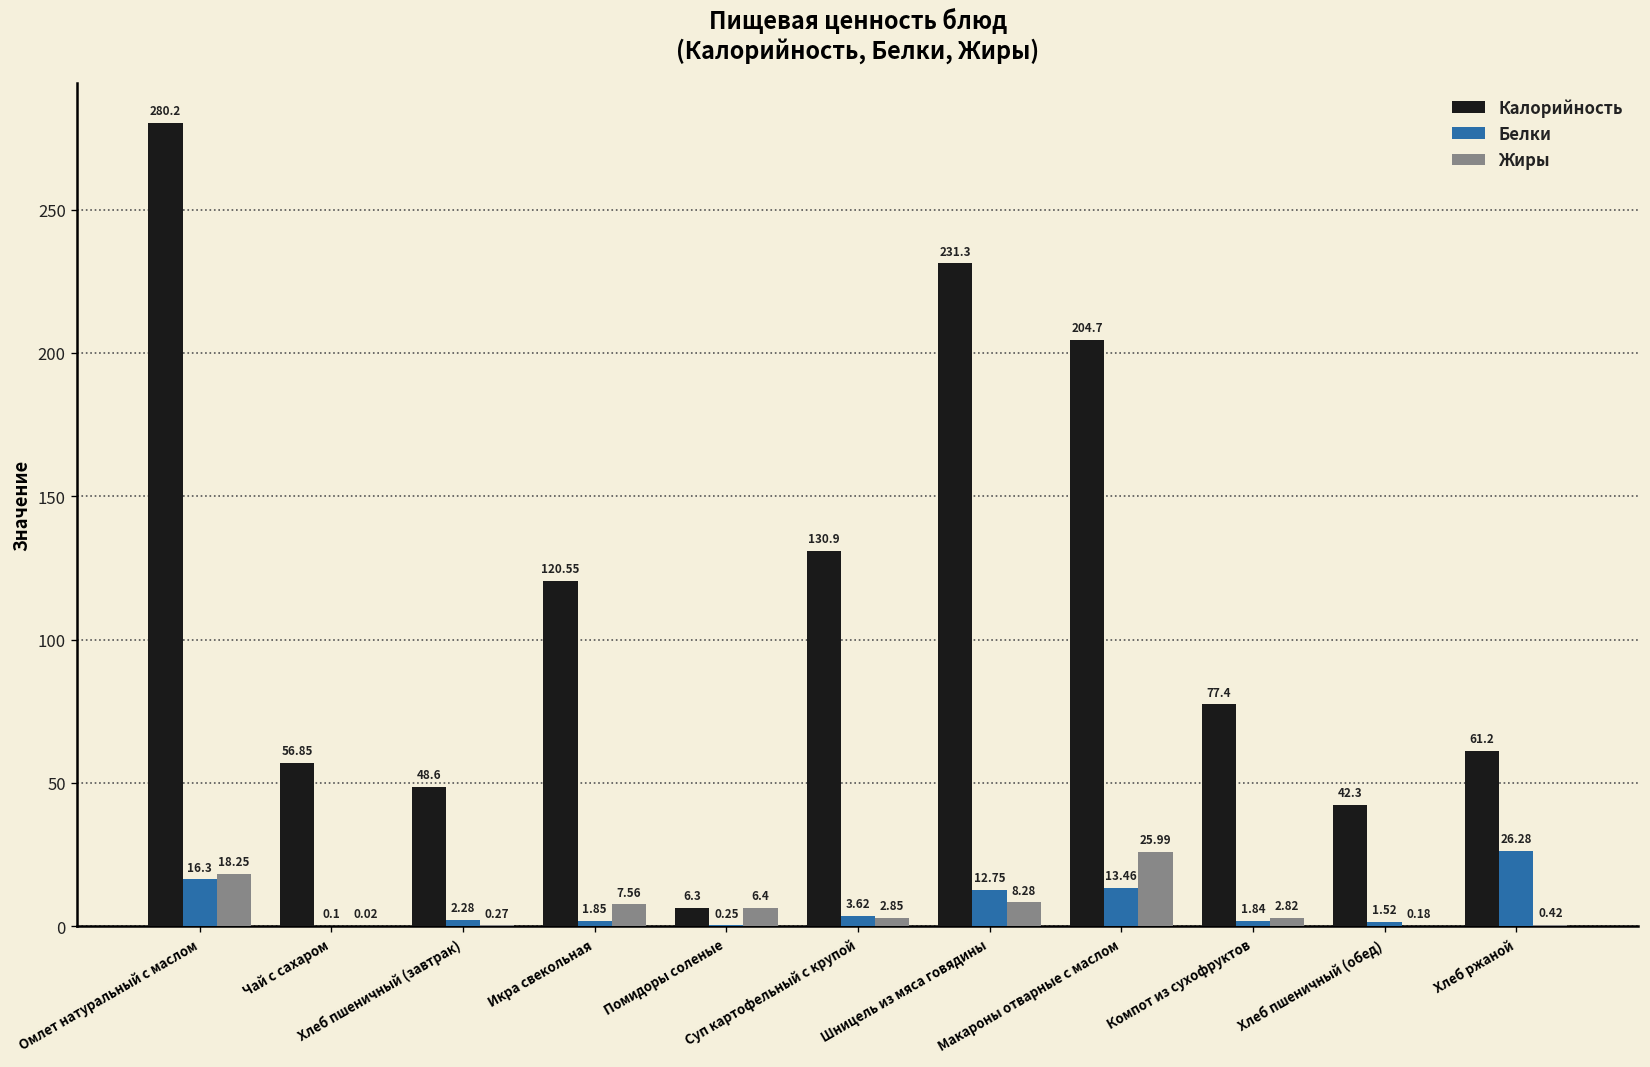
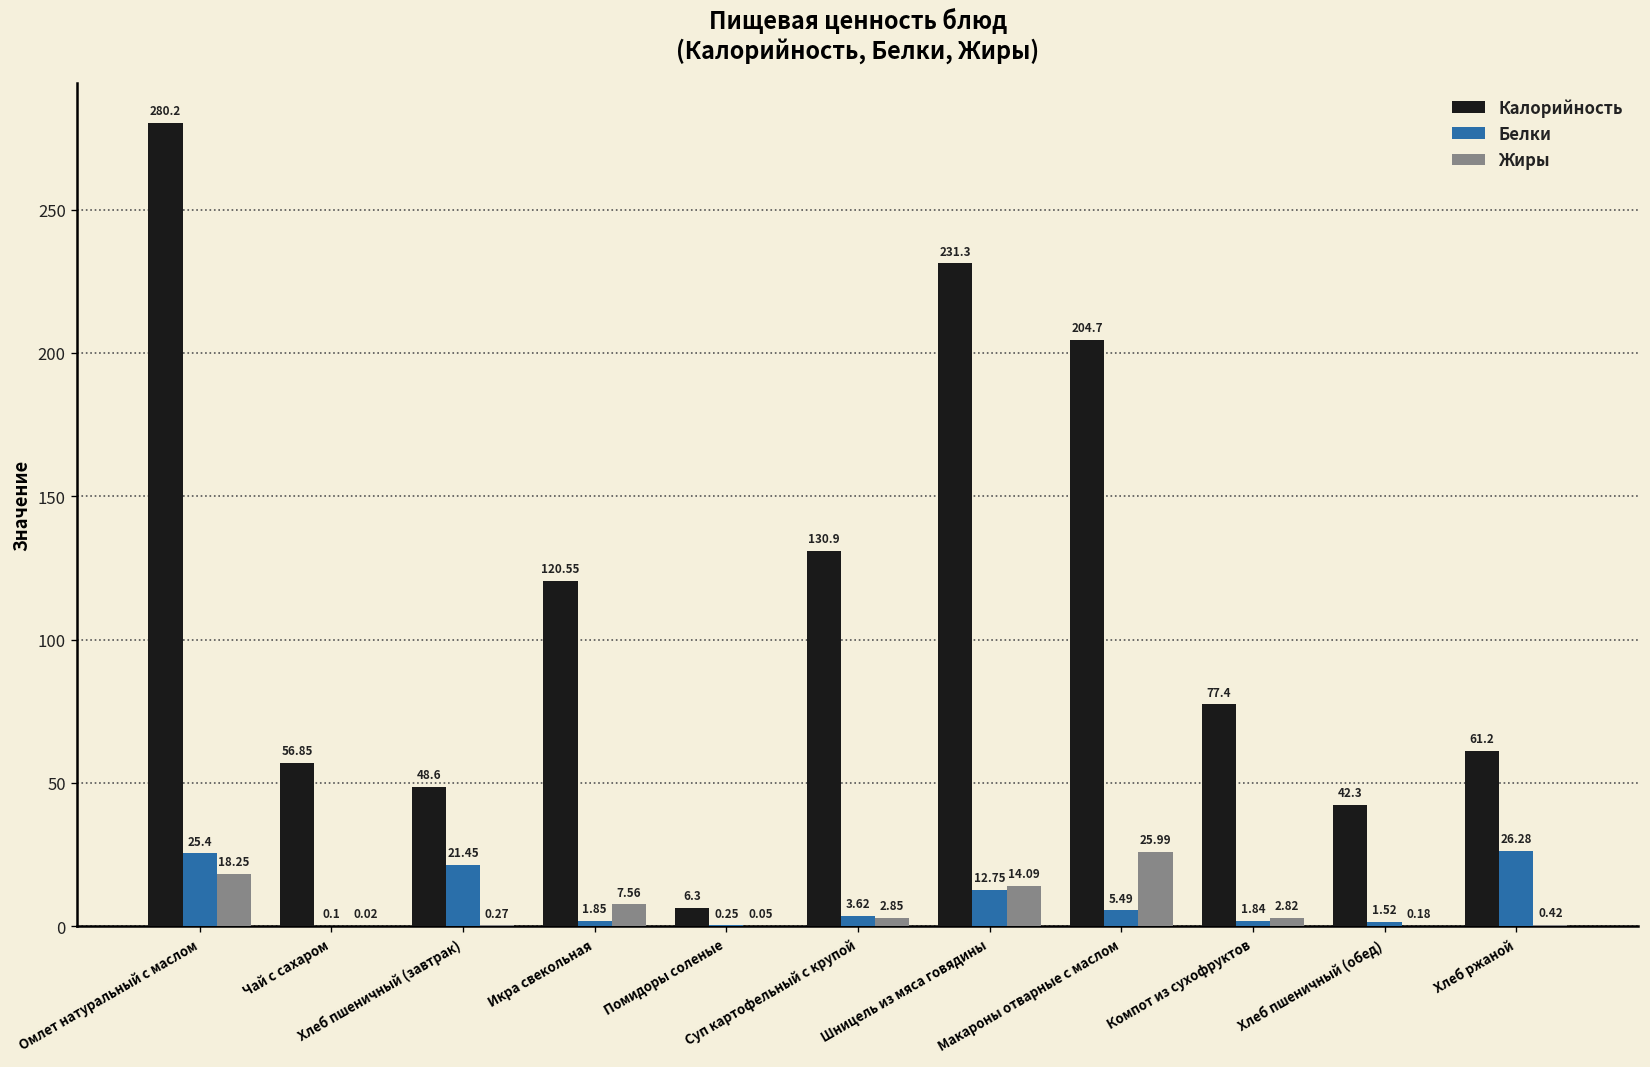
Белки, Омлет натуральный с маслом: 16.3 -> 25.4
Белки, Хлеб пшеничный (завтрак): 2.28 -> 21.45
Жиры, Помидоры соленые: 6.4 -> 0.05
Жиры, Шницель из мяса говядины: 8.28 -> 14.09
Белки, Макароны отварные с маслом: 13.46 -> 5.49
